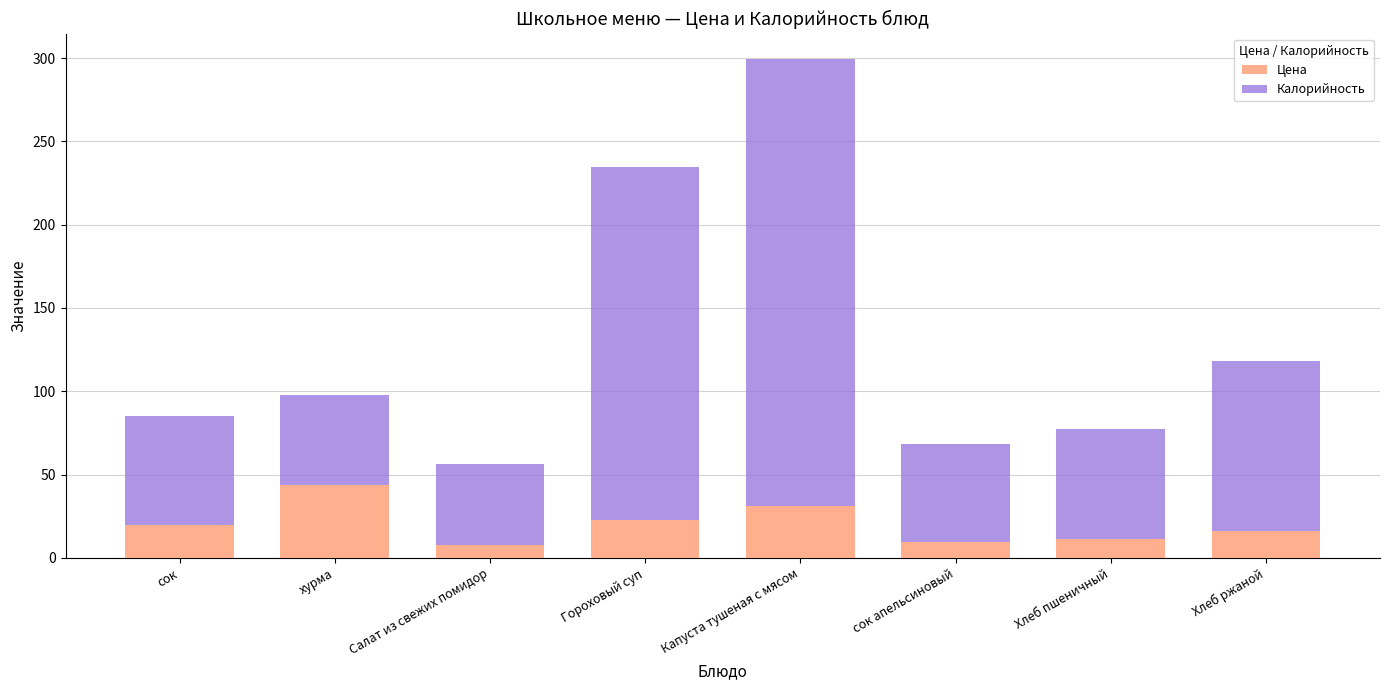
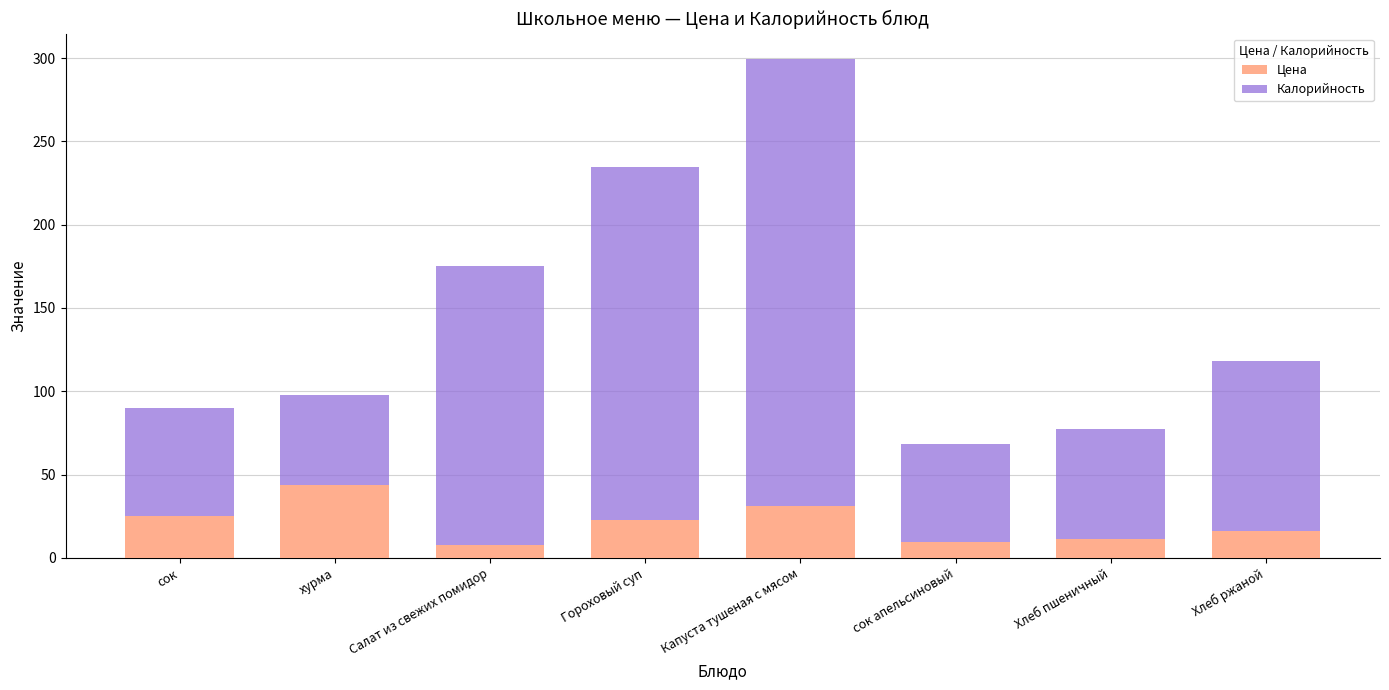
Цена, сок: 20 -> 25
Калорийность, Салат из свежих помидор: 48 -> 167
